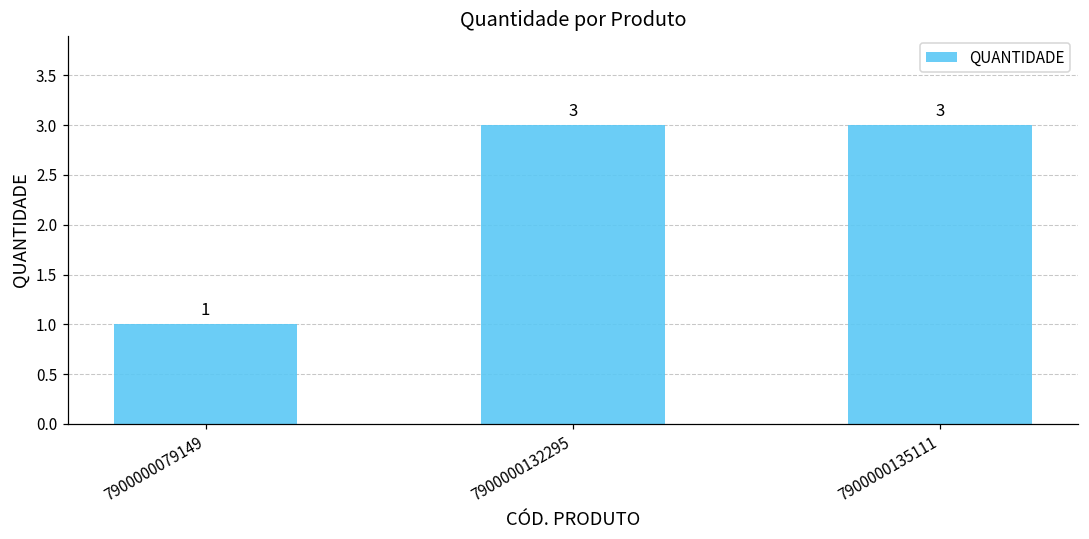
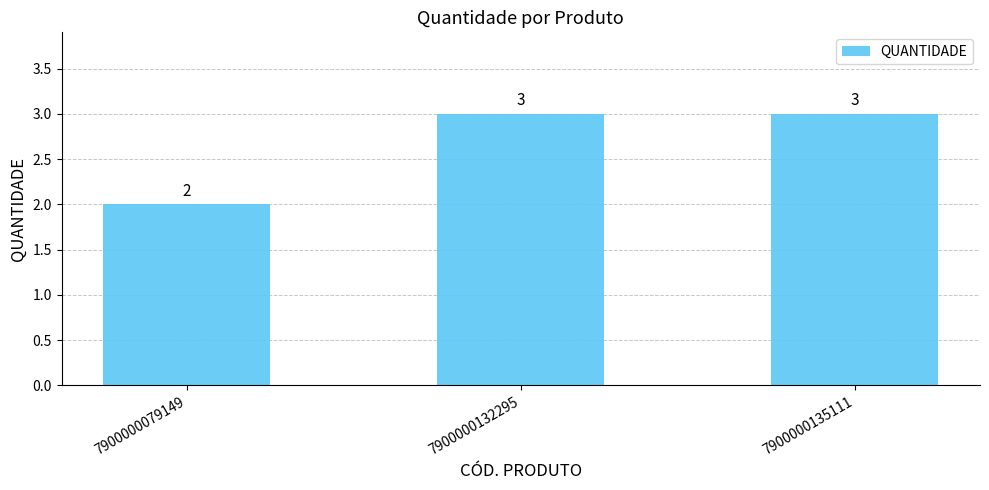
7900000079149: 1 -> 2
